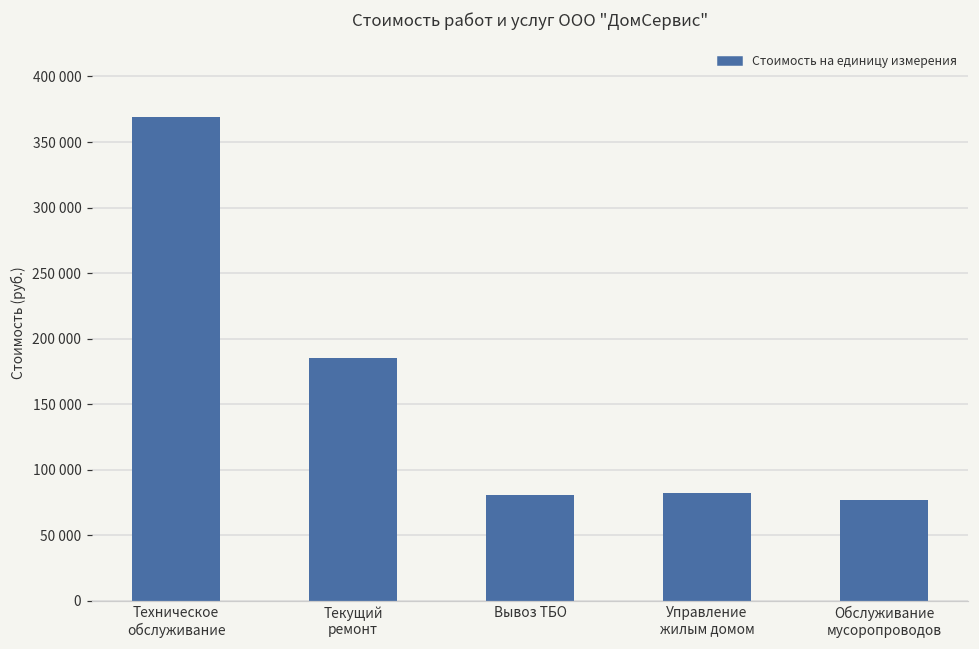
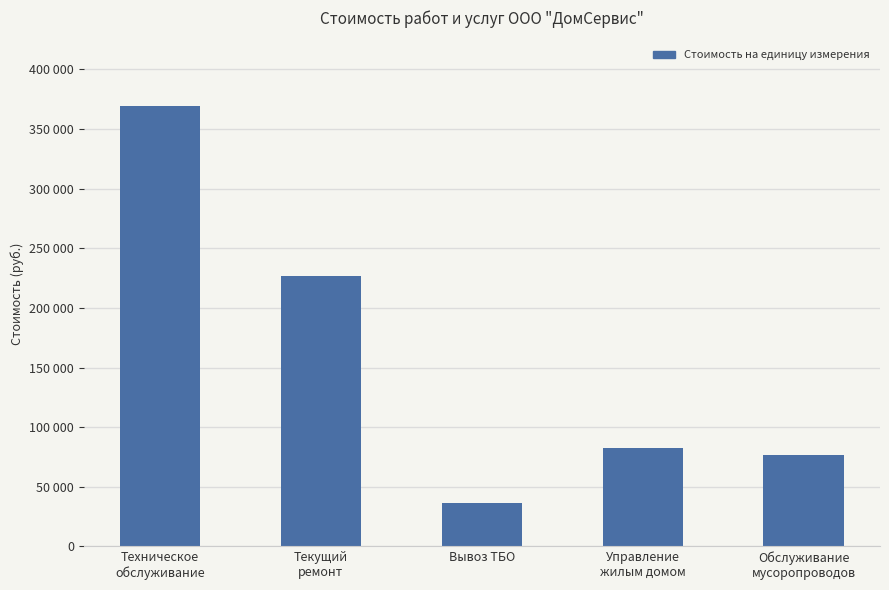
Текущий ремонт: 185000 -> 227000
Вывоз ТБО: 81000 -> 37000
